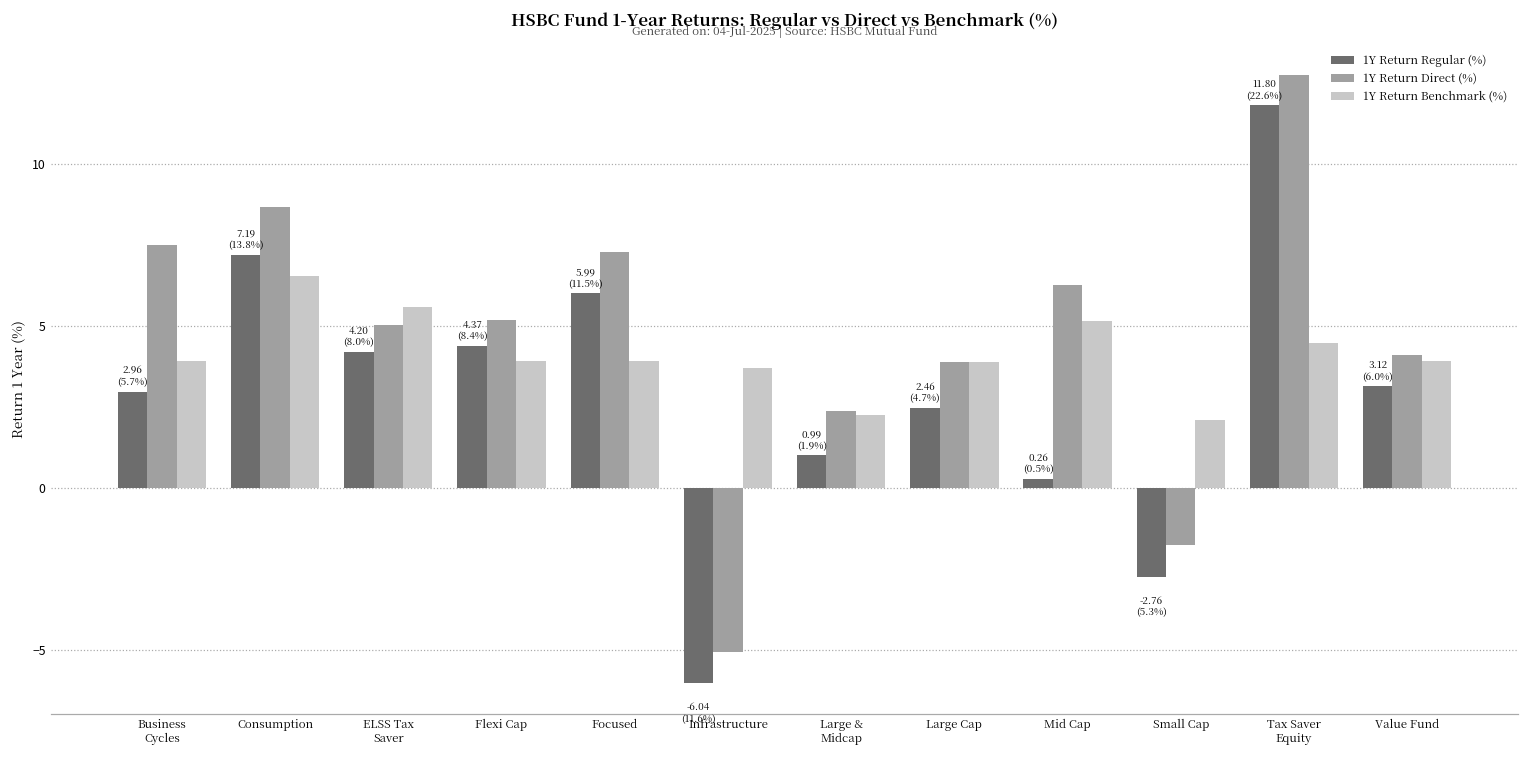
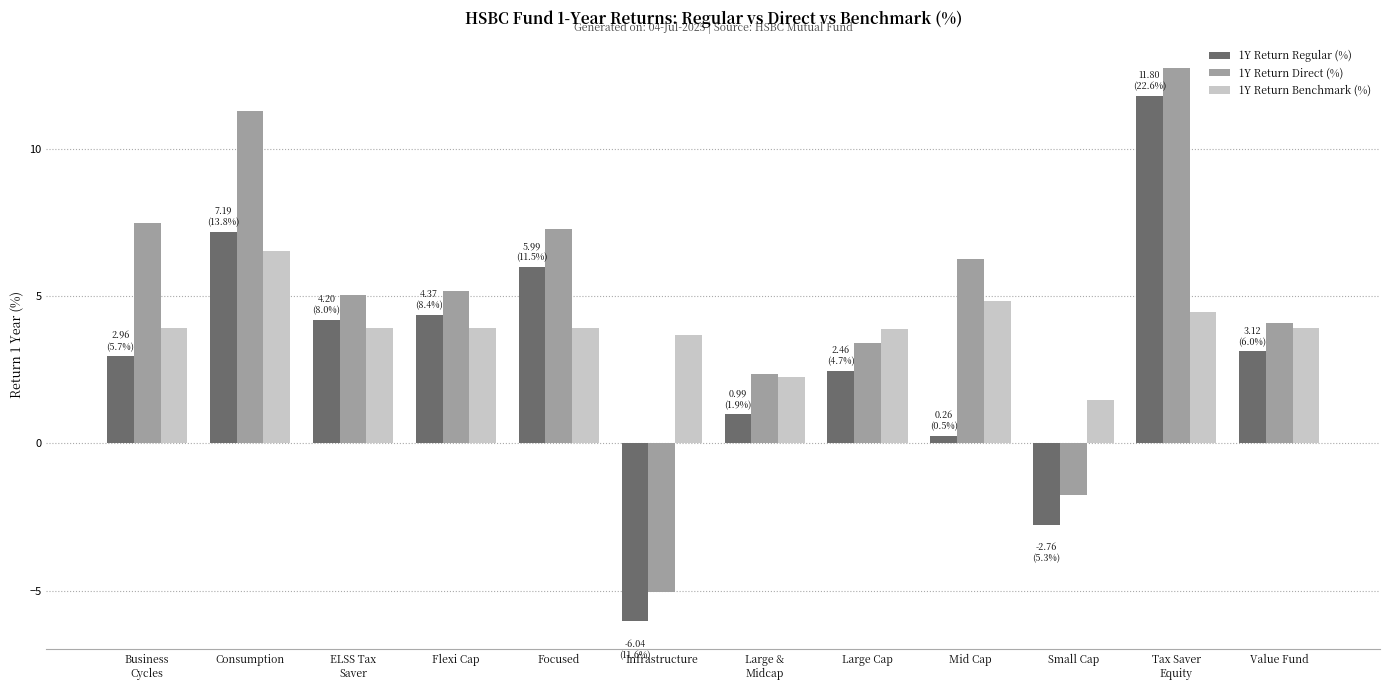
1Y Return Direct (%), Consumption: 8.7 -> 11.3
1Y Return Benchmark (%), ELSS Tax Saver: 5.6 -> 3.9
1Y Return Direct (%), Large Cap: 3.9 -> 3.4
1Y Return Benchmark (%), Mid Cap: 5.1 -> 4.8
1Y Return Benchmark (%), Small Cap: 2.1 -> 1.5
